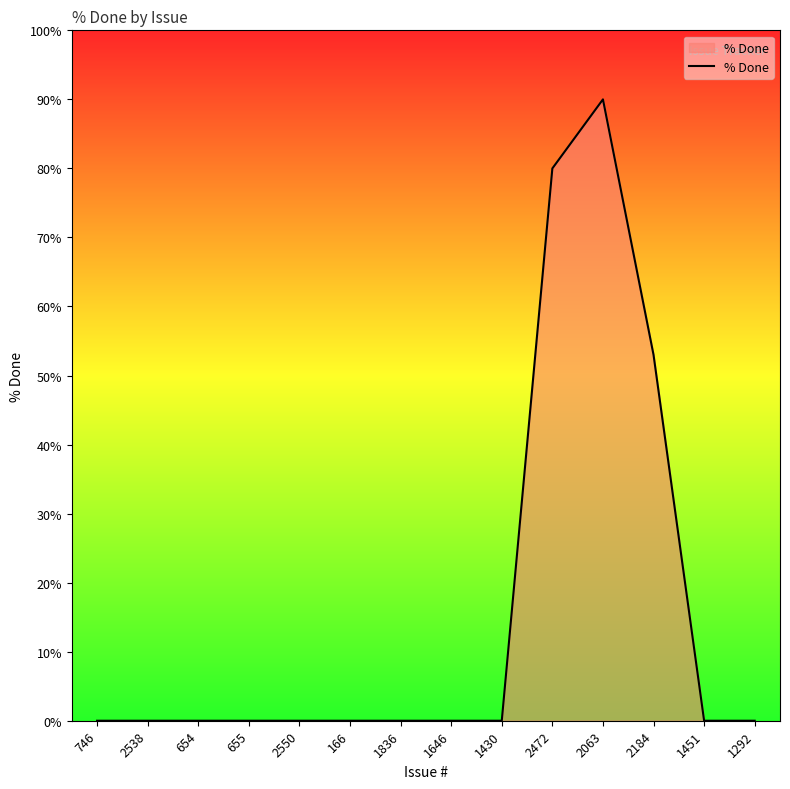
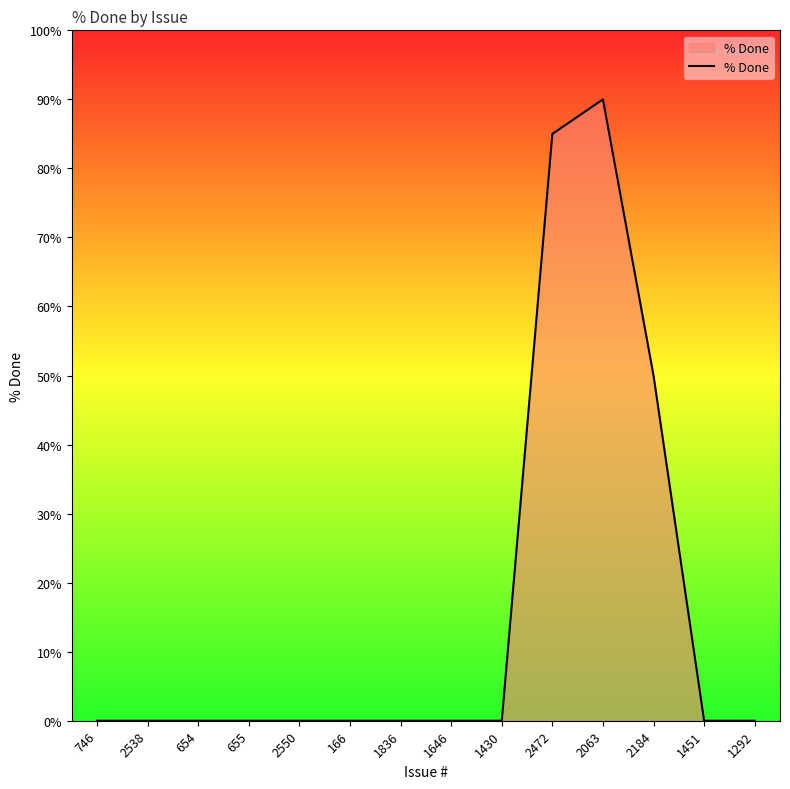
2472: 80% -> 85%
2184: 53% -> 50%
